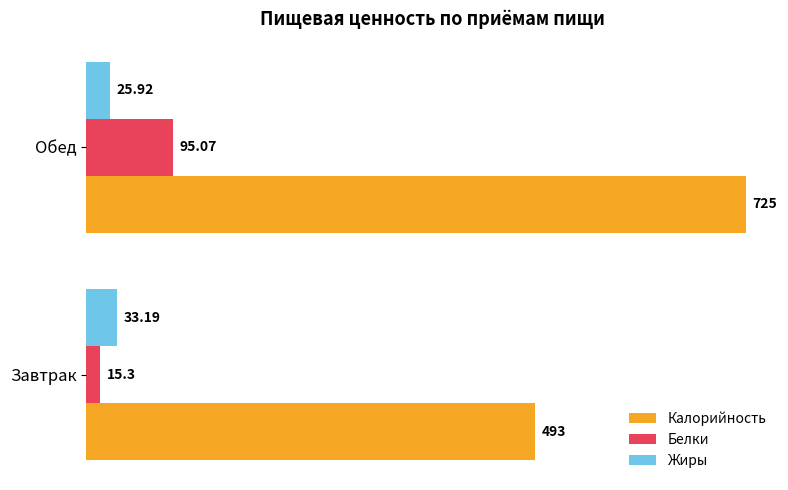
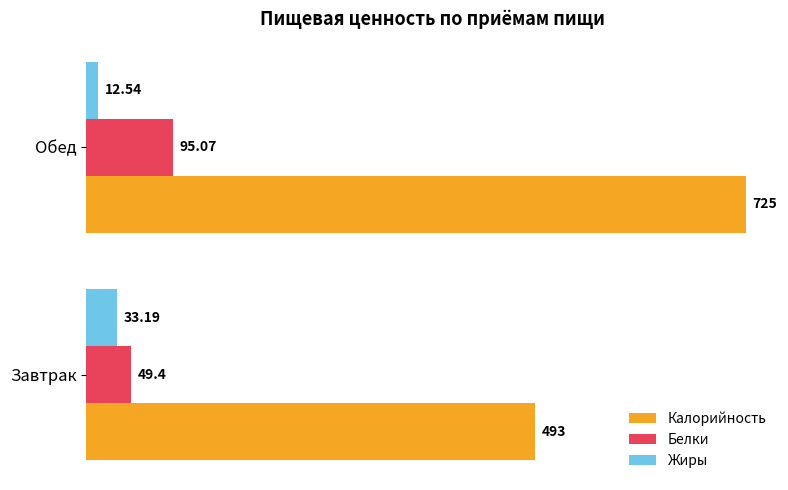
Жиры, Обед: 25.92 -> 12.54
Белки, Завтрак: 15.3 -> 49.4
